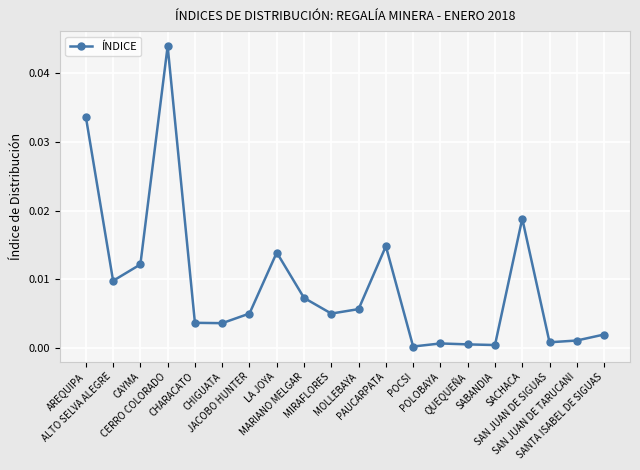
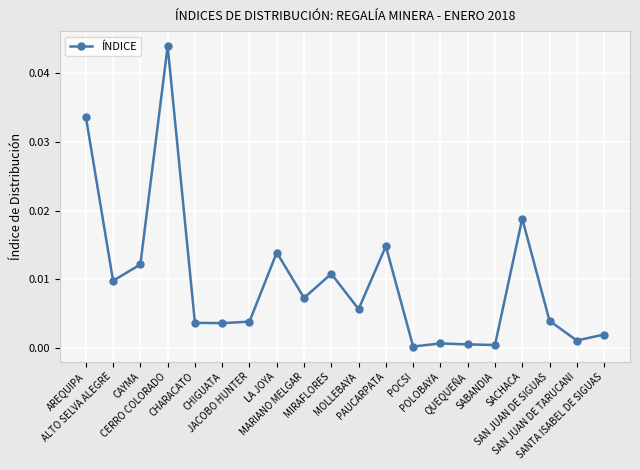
JACOBO HUNTER: 0.005 -> 0.004
MIRAFLORES: 0.005 -> 0.011
SAN JUAN DE SIGUAS: 0.001 -> 0.004
